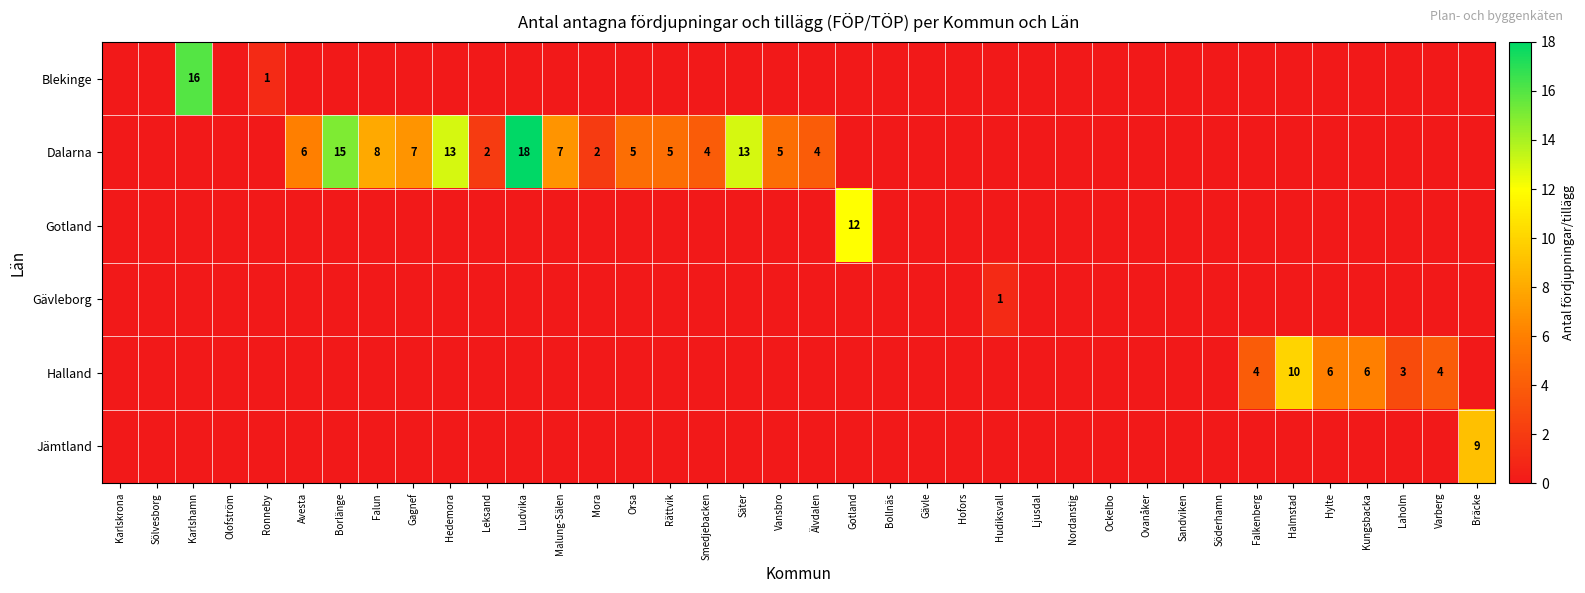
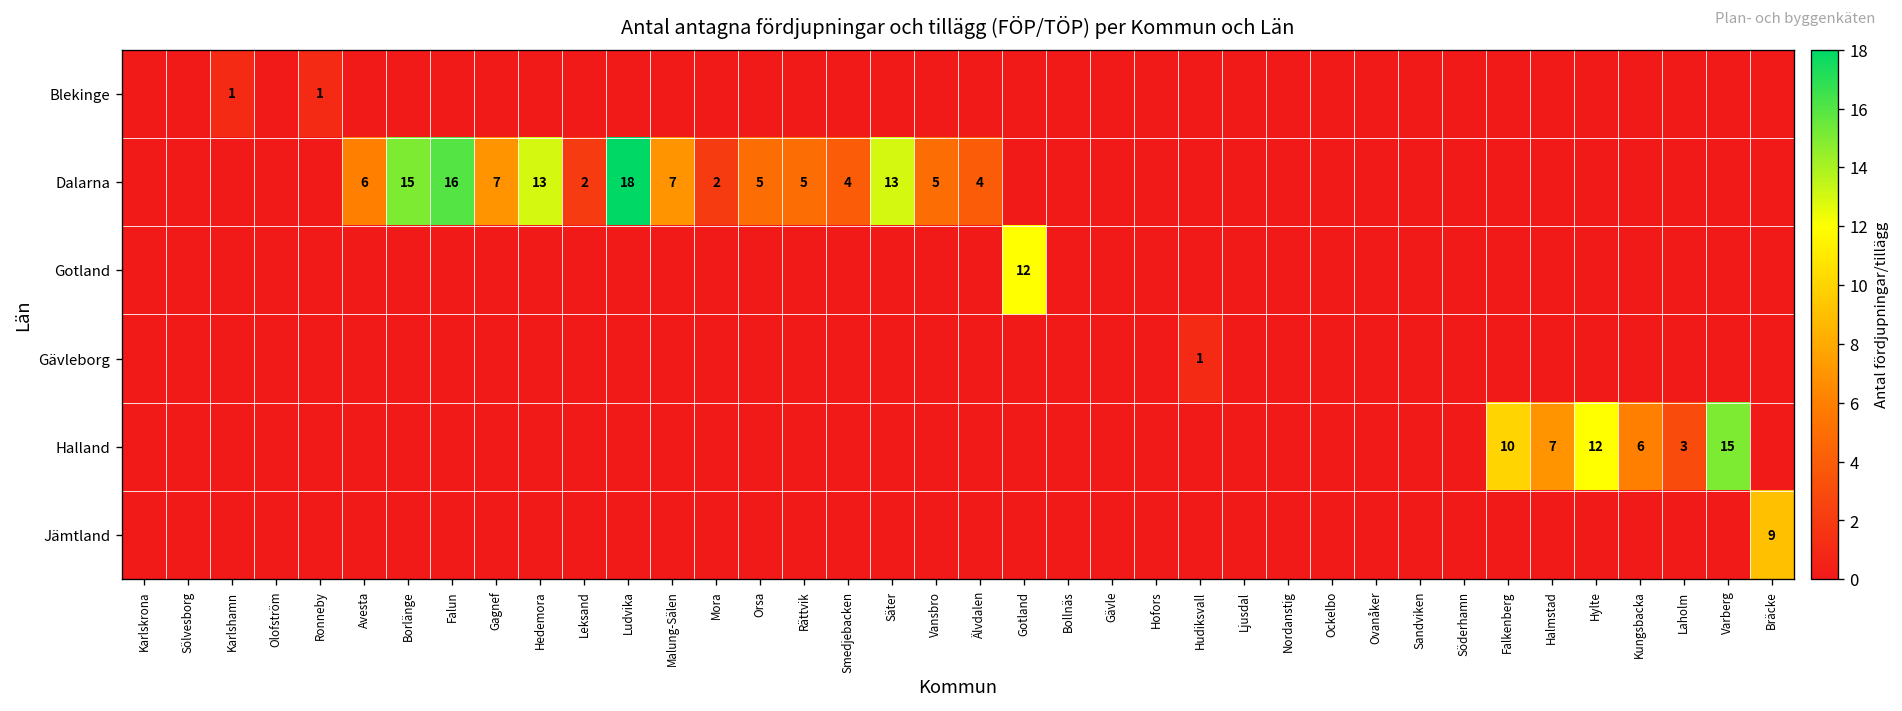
Blekinge, Karlshamn: 16 -> 1
Dalarna, Falun: 8 -> 16
Halland, Falkenberg: 4 -> 10
Halland, Halmstad: 10 -> 7
Halland, Hylte: 6 -> 12
Halland, Varberg: 4 -> 15
